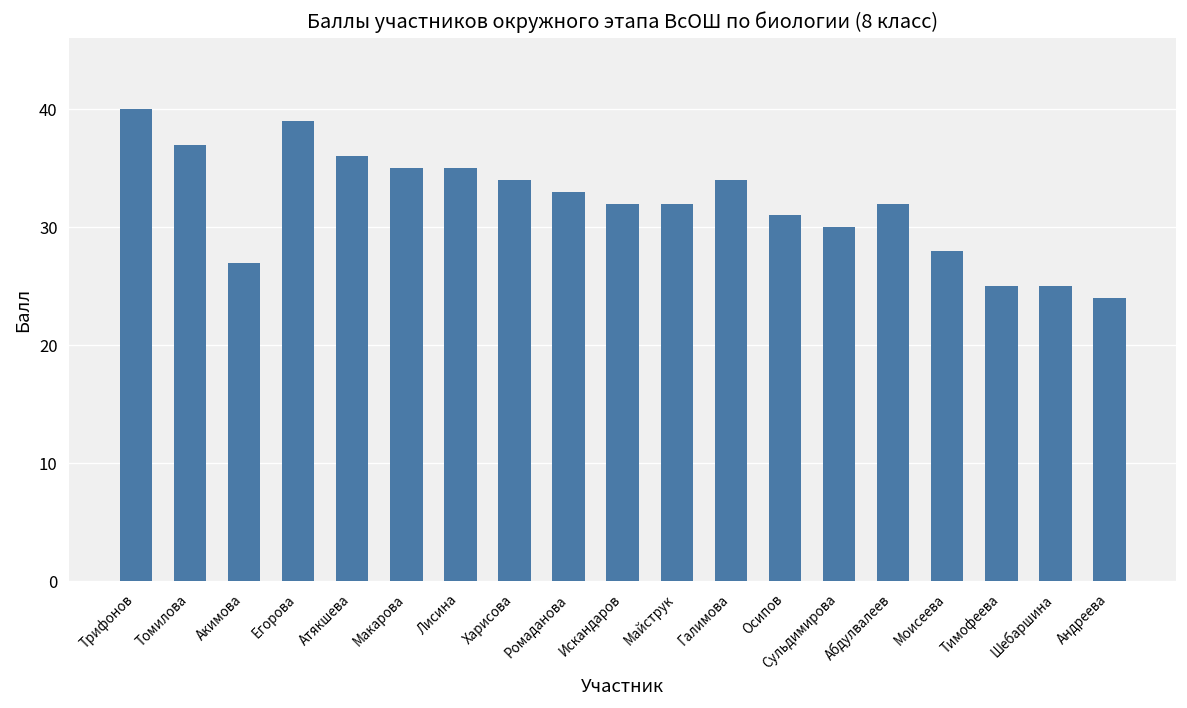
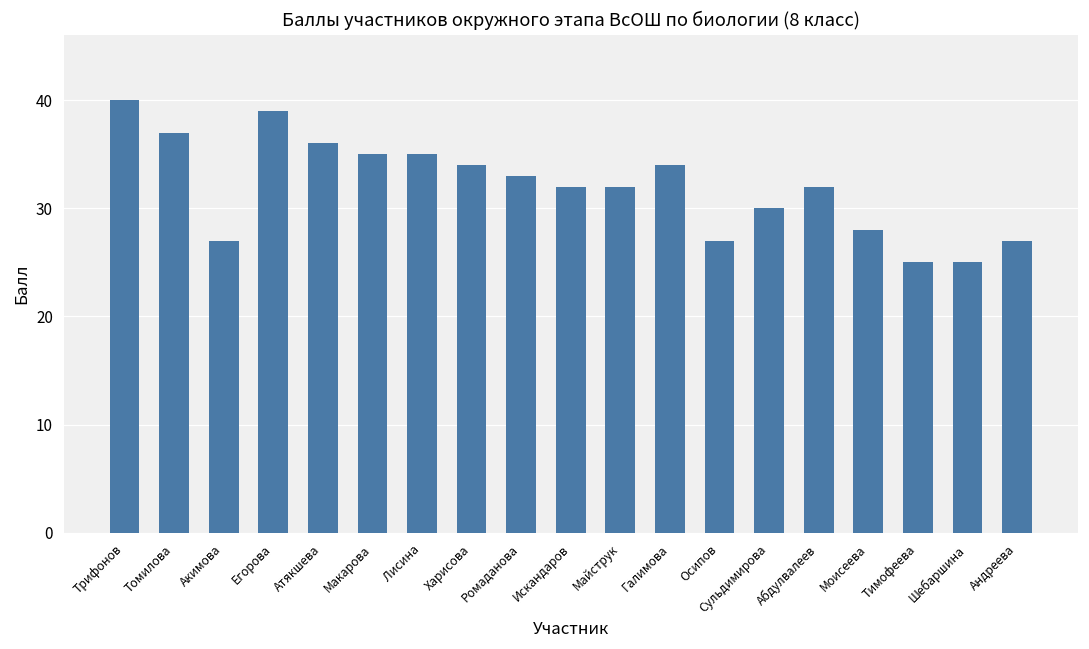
Осипов: 31 -> 27
Андреева: 24 -> 27
